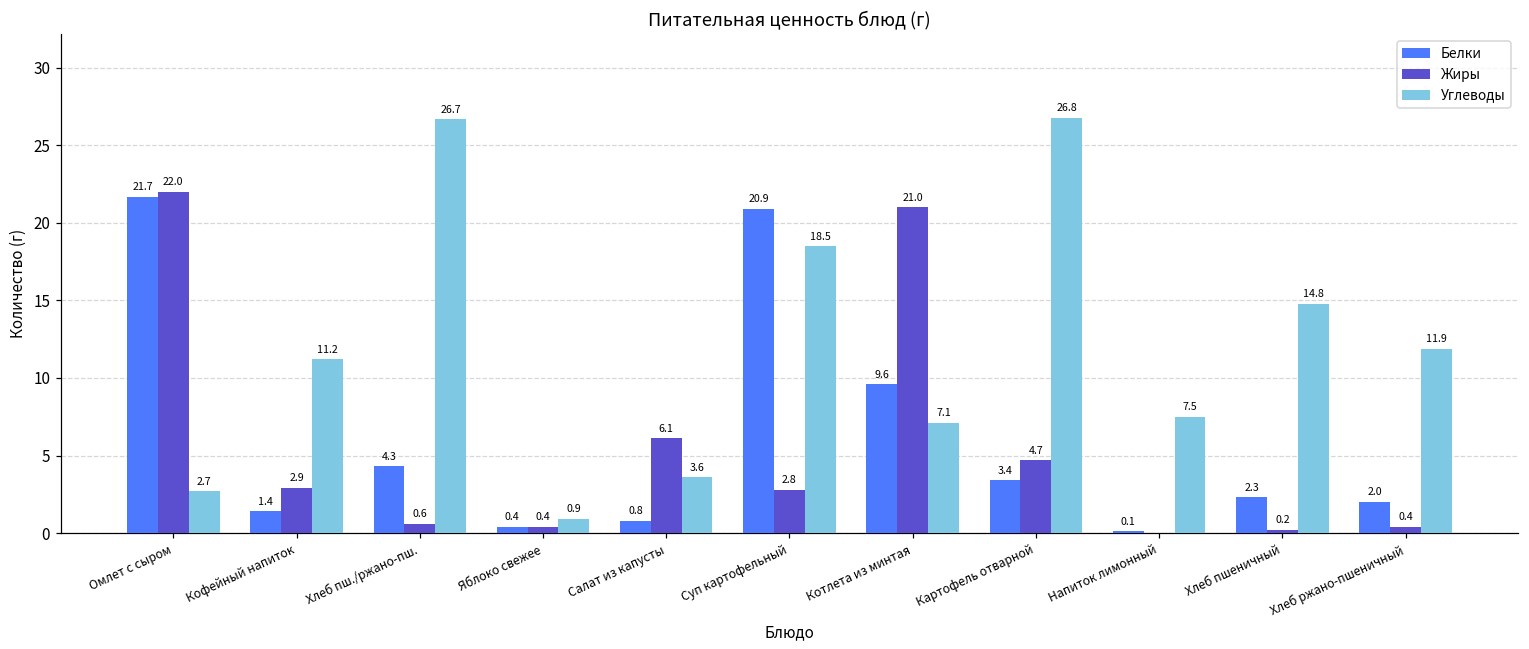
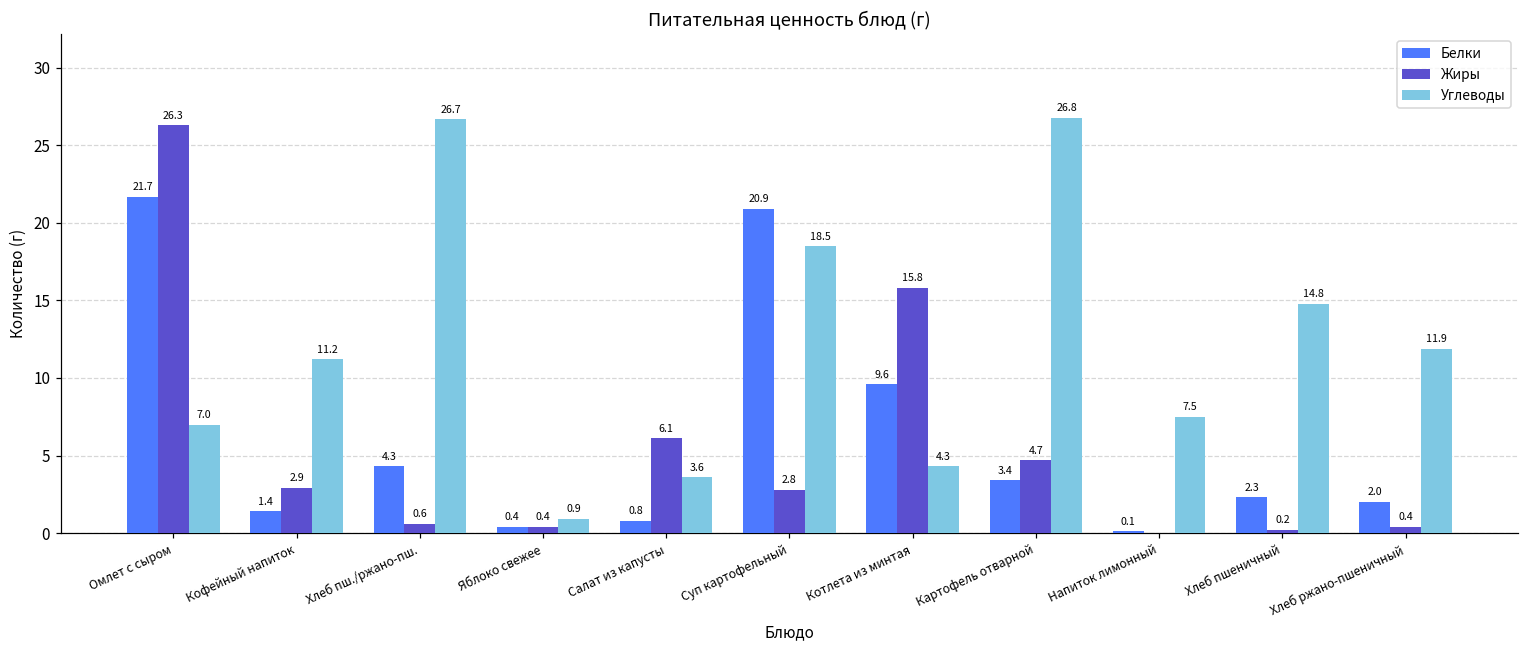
Жиры, Омлет с сыром: 22.0 -> 26.3
Углеводы, Омлет с сыром: 2.7 -> 7.0
Жиры, Котлета из минтая: 21.0 -> 15.8
Углеводы, Котлета из минтая: 7.1 -> 4.3
